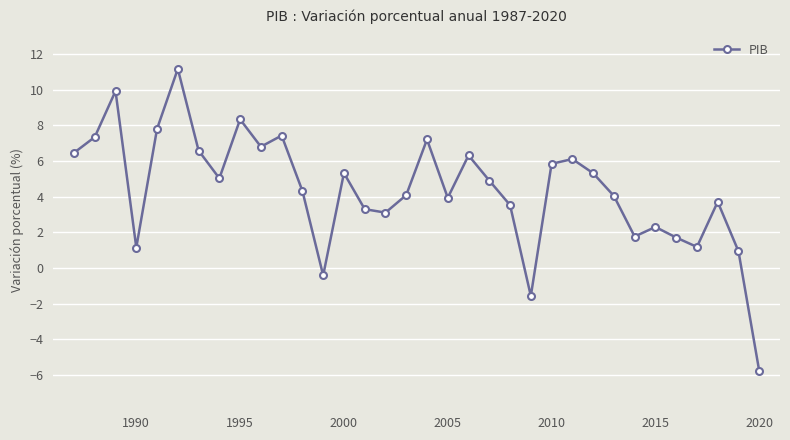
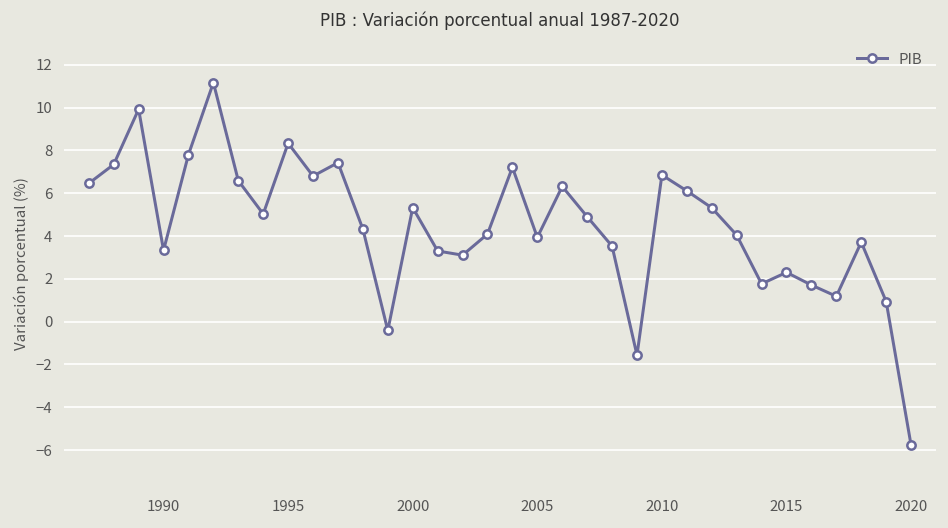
1990: 1.2 -> 3.3
2010: 5.8 -> 6.9
